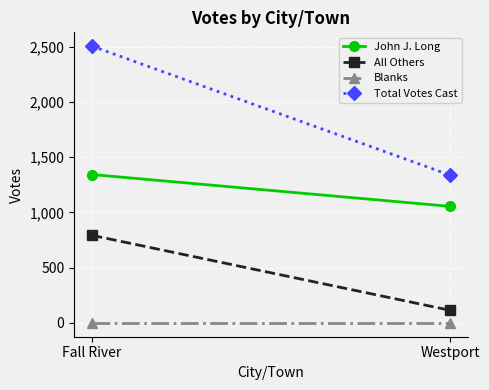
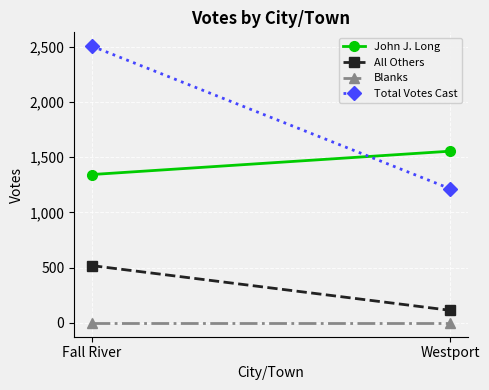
All Others, Fall River: 790 -> 520
John J. Long, Westport: 1,050 -> 1,550
Total Votes Cast, Westport: 1,340 -> 1,210
